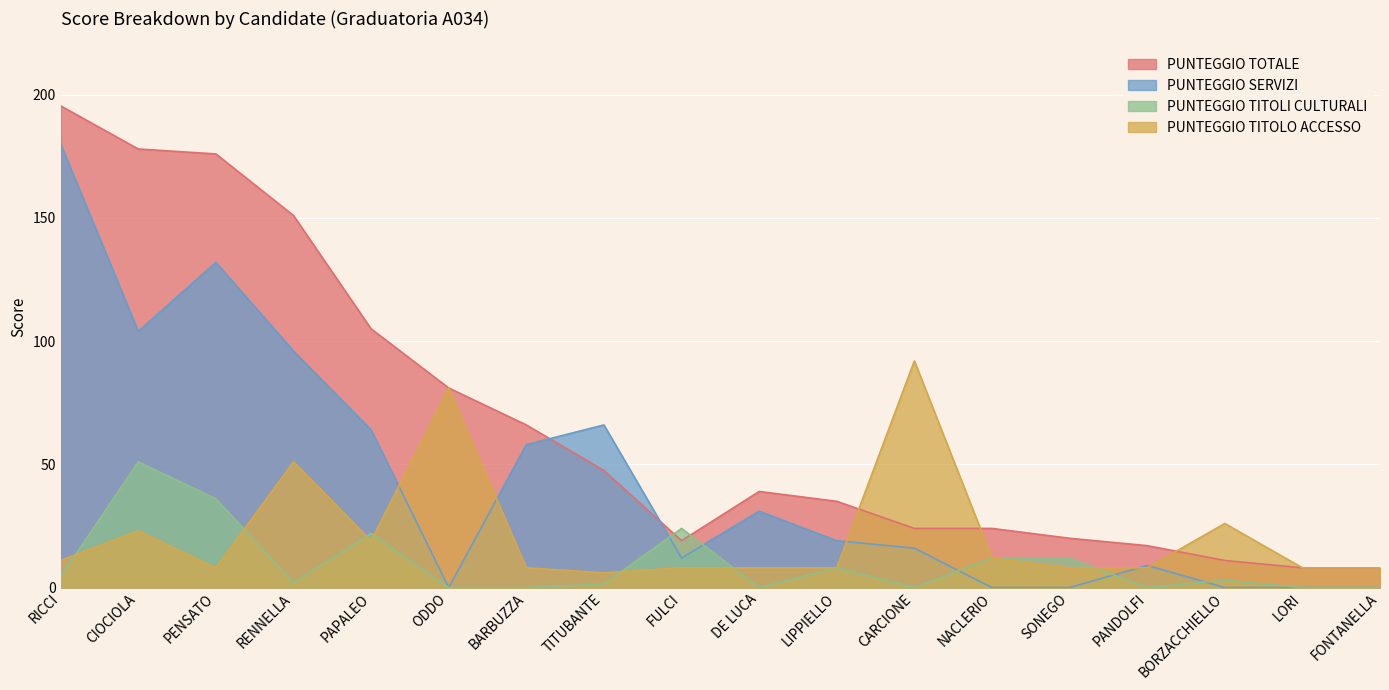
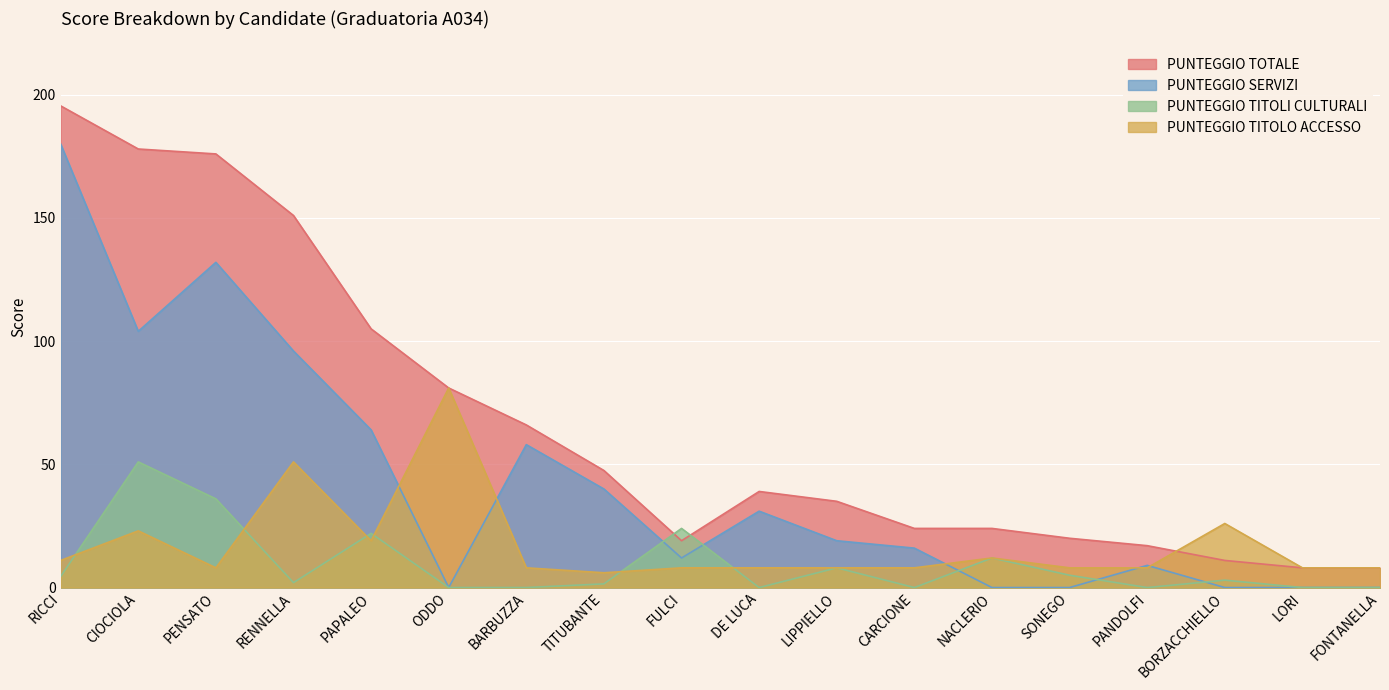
PUNTEGGIO SERVIZI, TITUBANTE: 66 -> 40
PUNTEGGIO TITOLO ACCESSO, CARCIONE: 92 -> 8
PUNTEGGIO TITOLI CULTURALI, SONEGO: 12 -> 5
